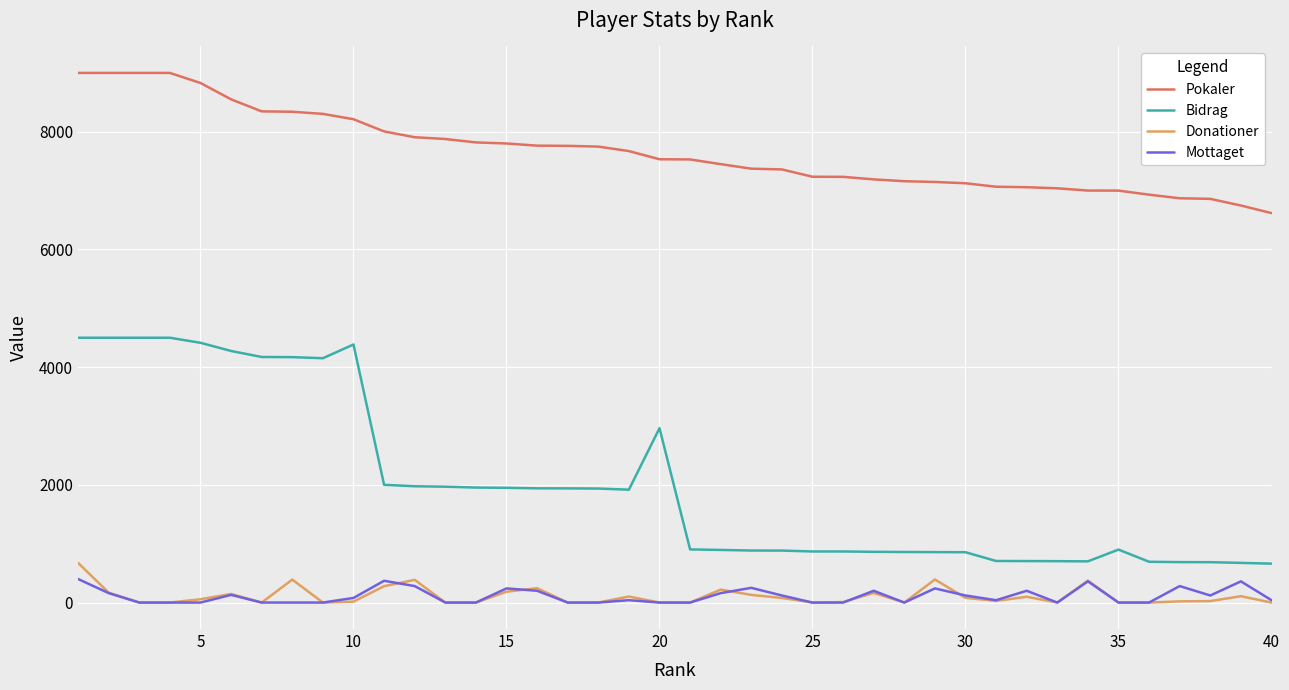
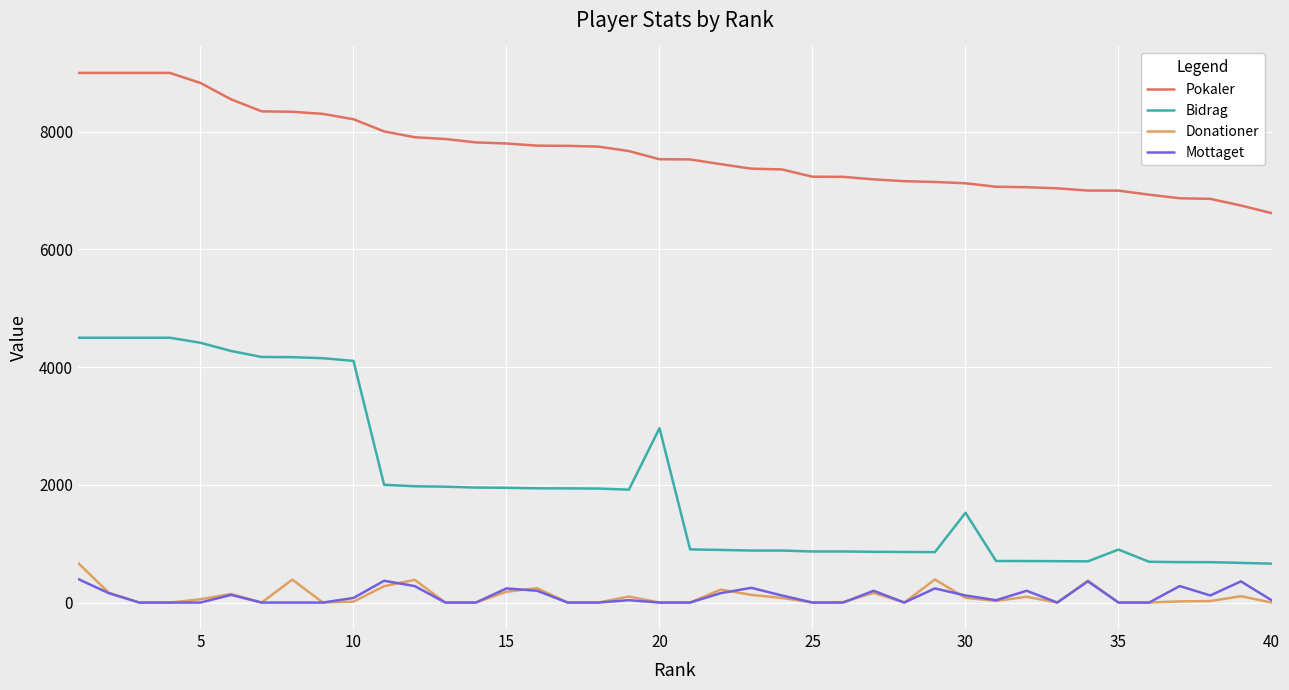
Bidrag, 10: 4400 -> 4100
Bidrag, 30: 900 -> 1500
